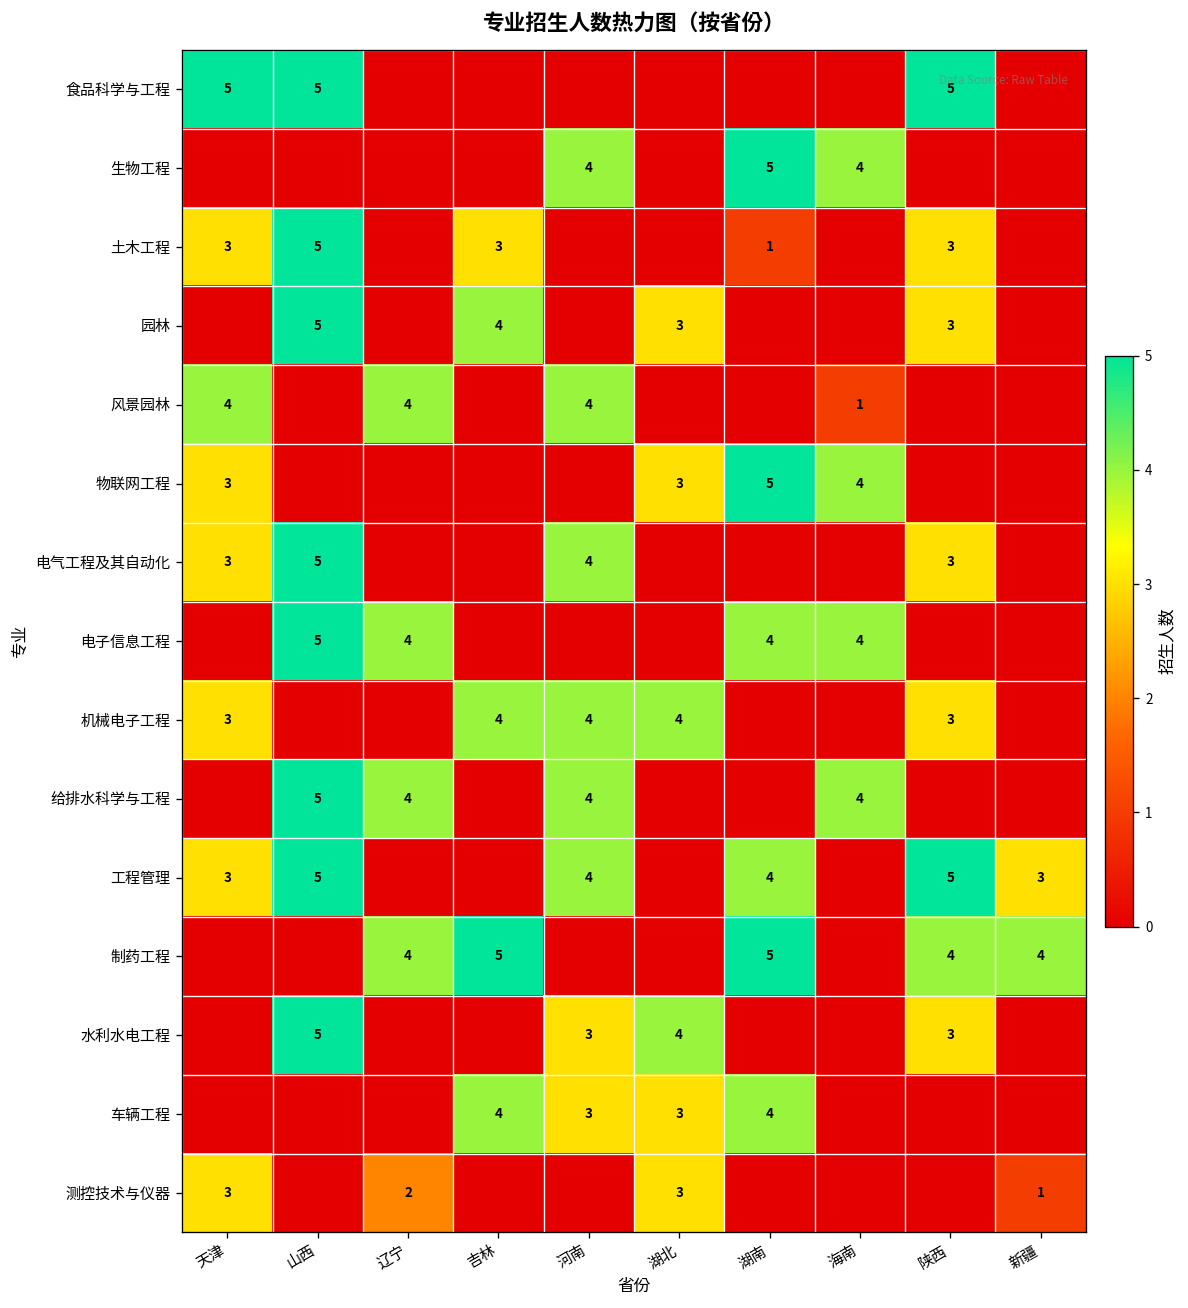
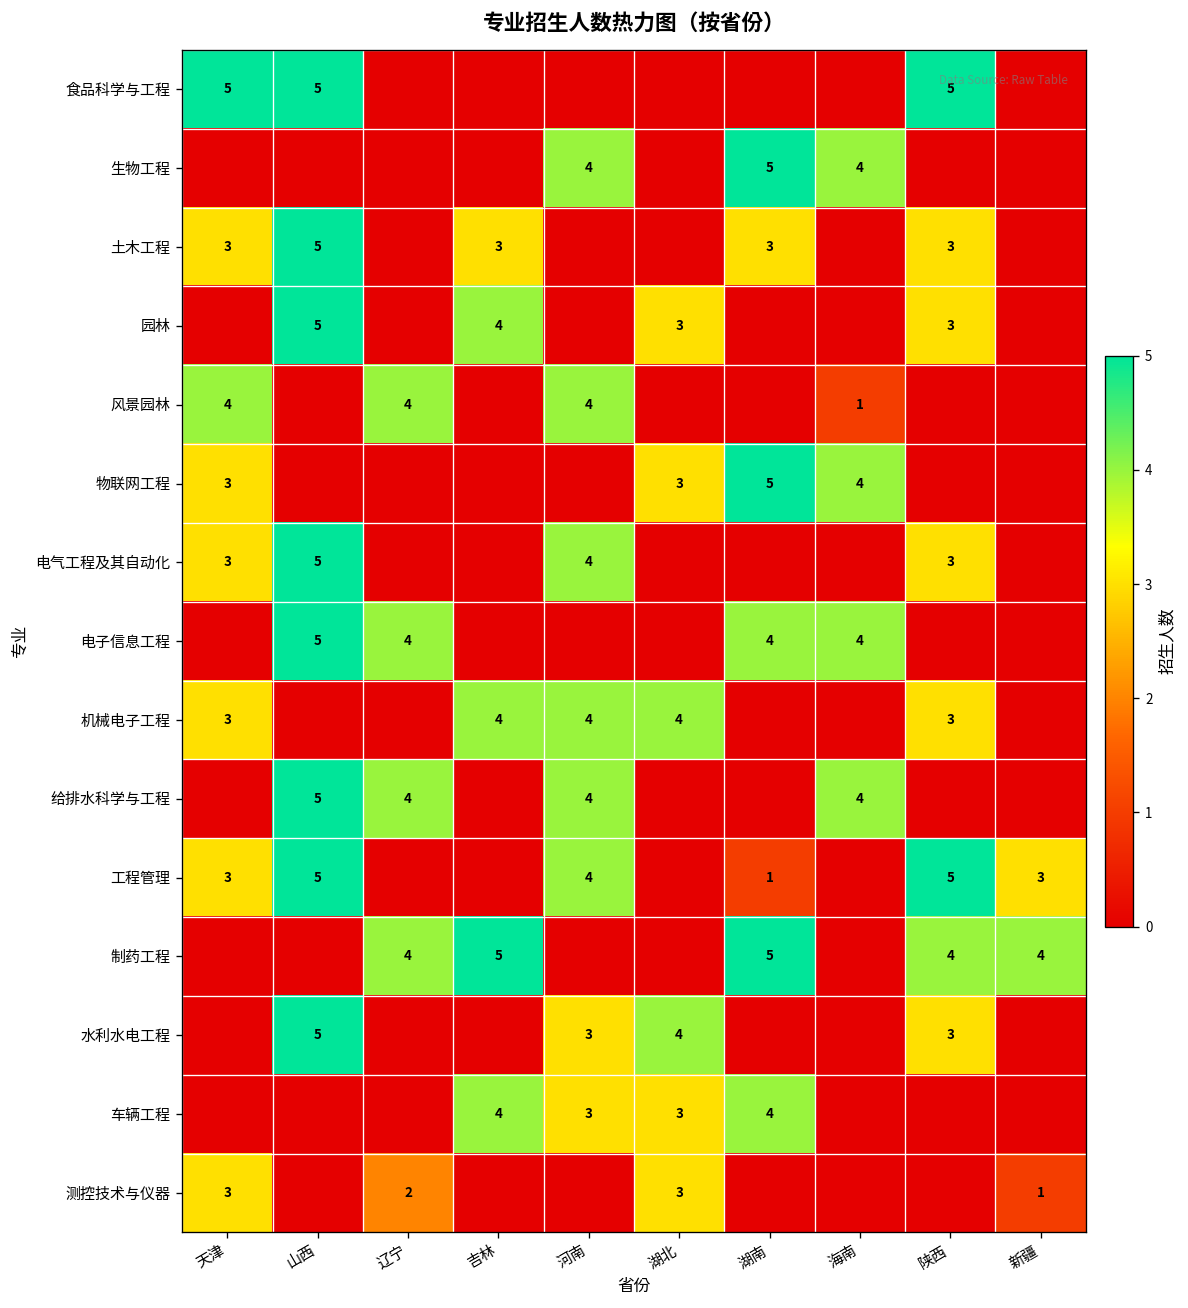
土木工程, 湖南: 1 -> 3
工程管理, 湖南: 4 -> 1
